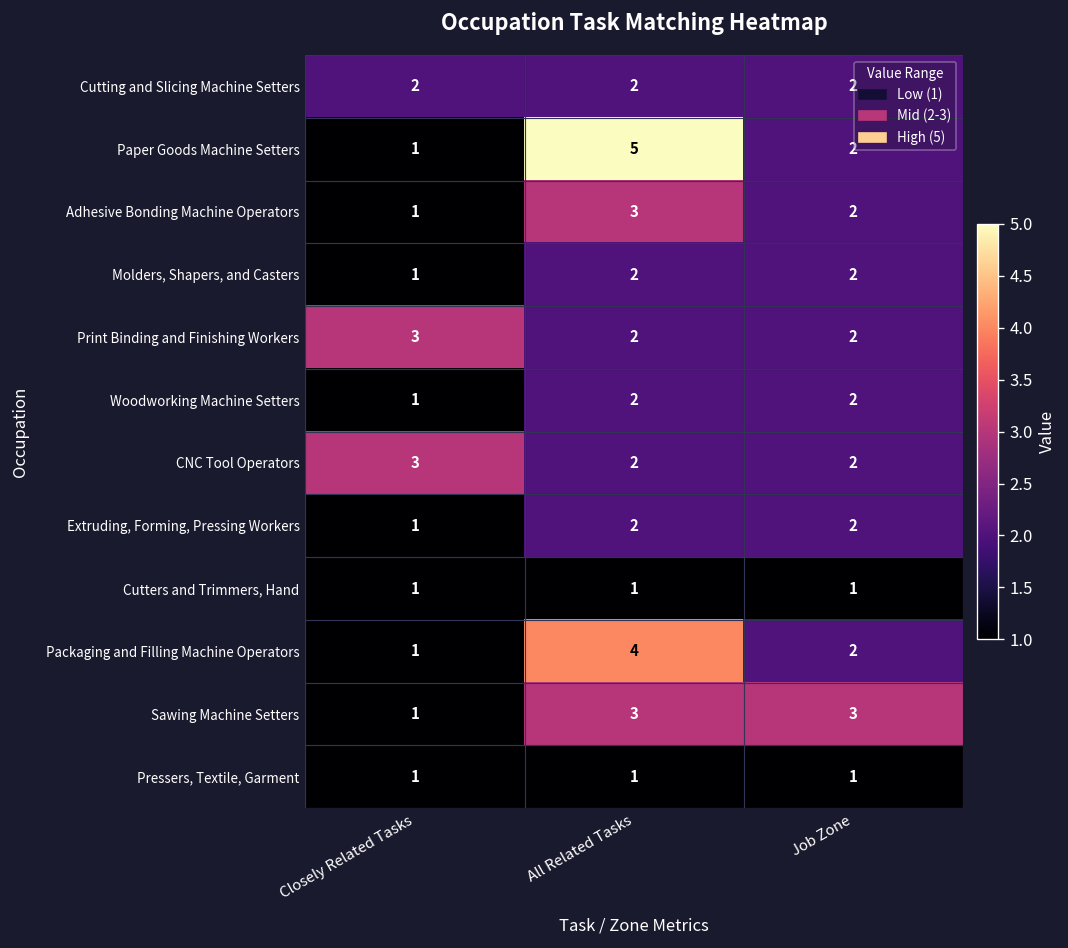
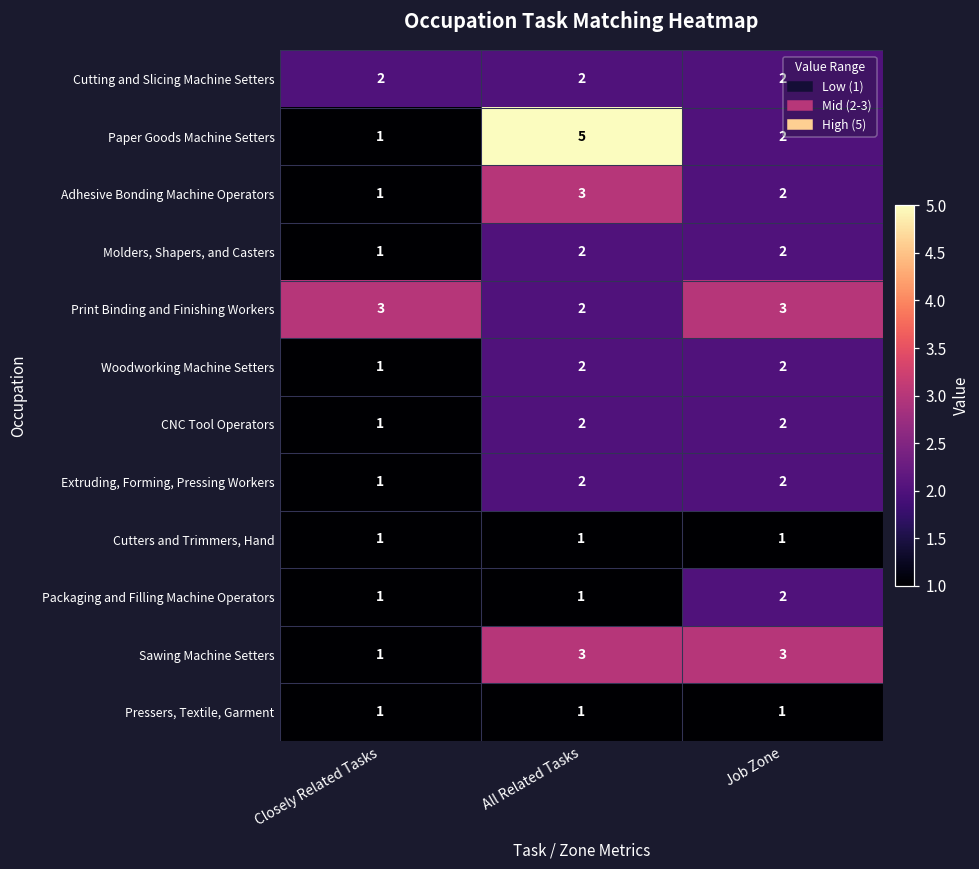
Print Binding and Finishing Workers, Job Zone: 2 -> 3
CNC Tool Operators, Closely Related Tasks: 3 -> 1
Packaging and Filling Machine Operators, All Related Tasks: 4 -> 1
